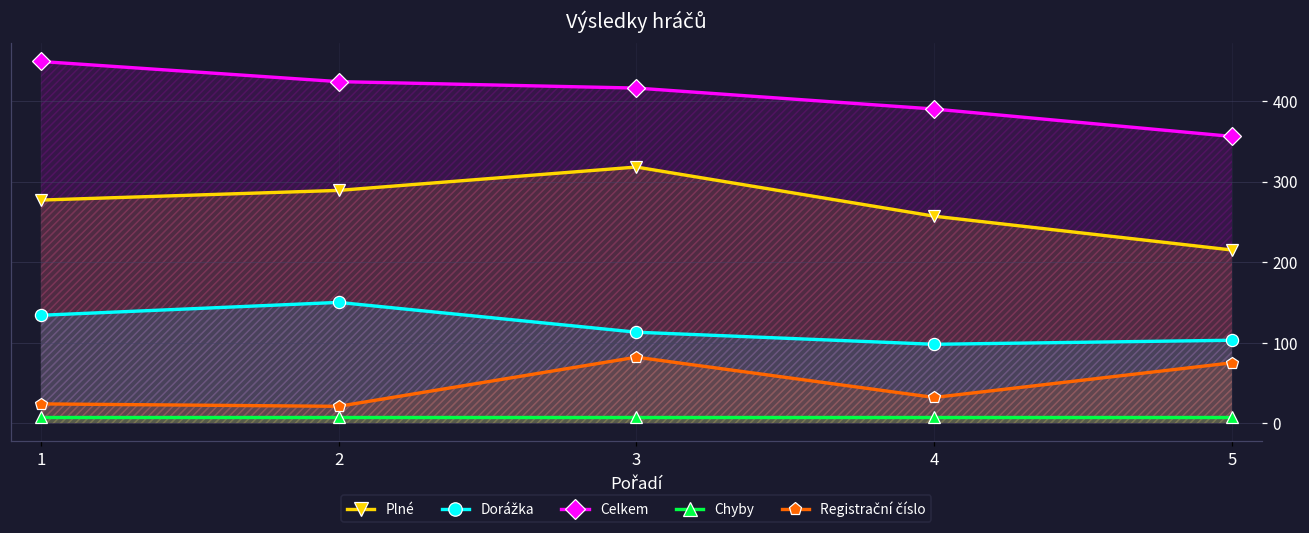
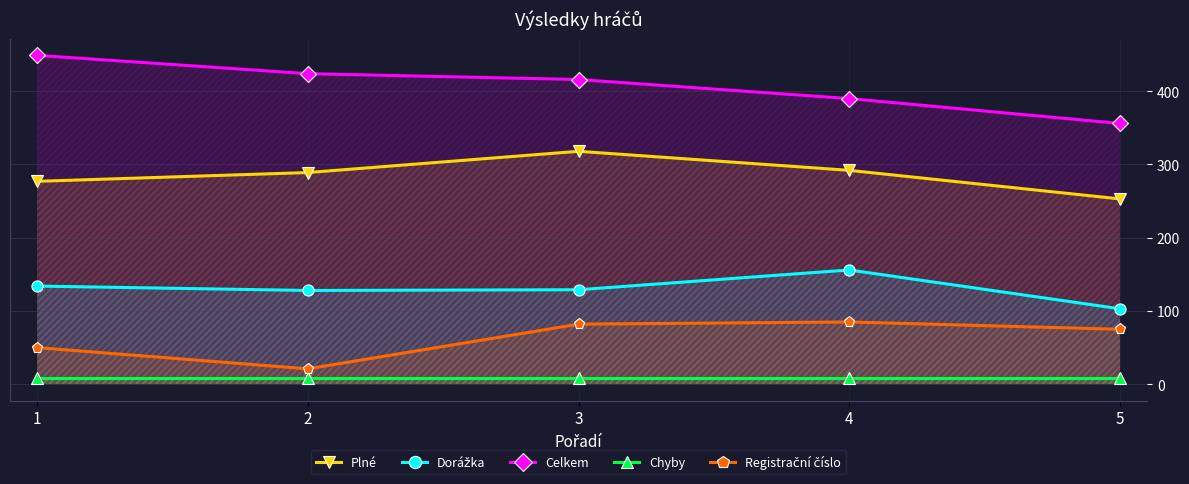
Registrační číslo, 1: 20 -> 50
Dorážka, 2: 150 -> 130
Dorážka, 3: 110 -> 130
Plné, 4: 260 -> 290
Dorážka, 4: 100 -> 160
Registrační číslo, 4: 30 -> 90
Plné, 5: 220 -> 250
